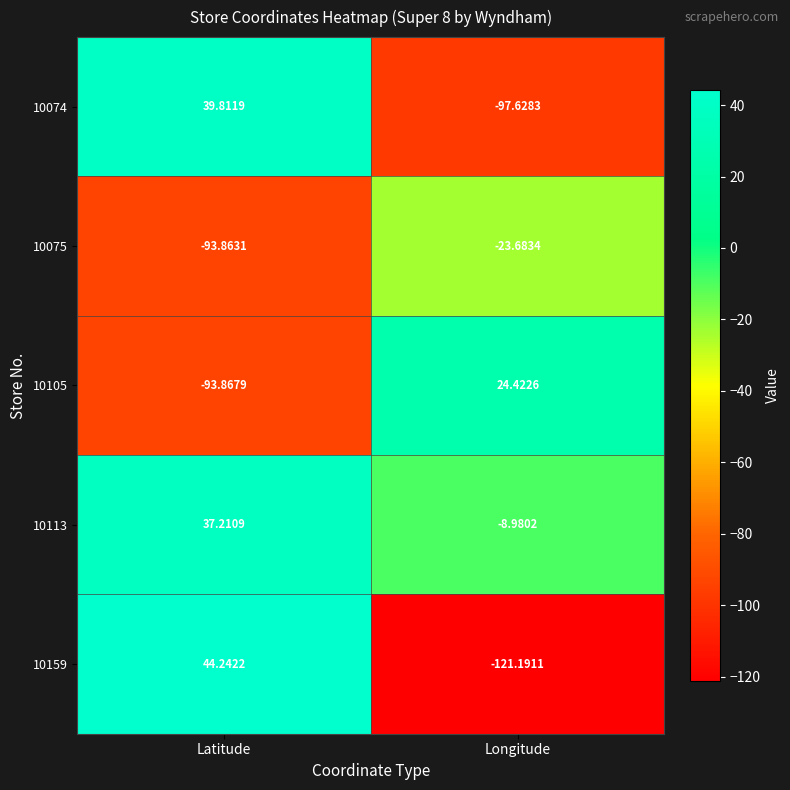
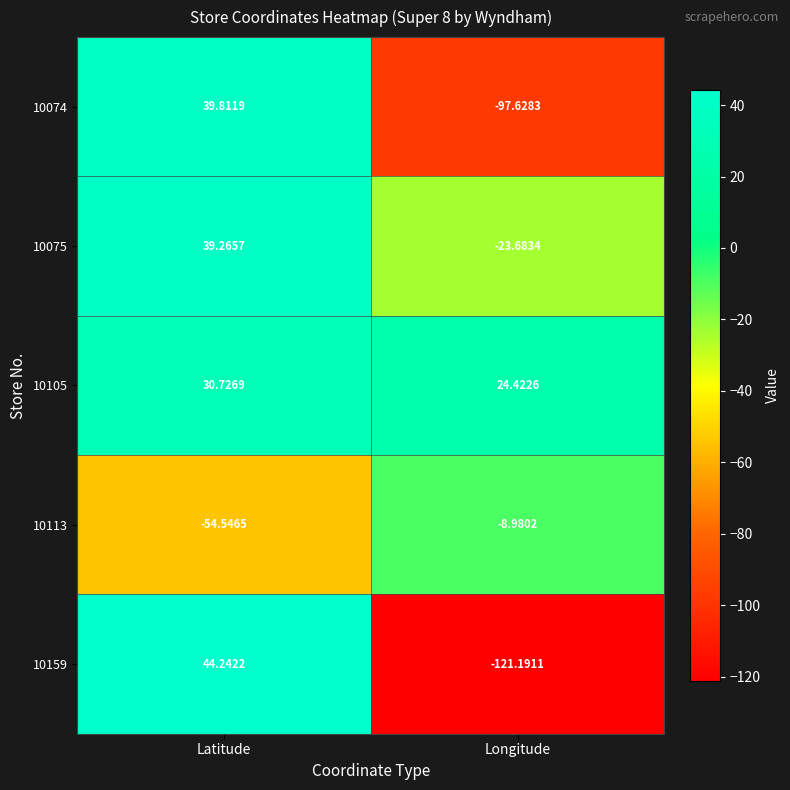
10075, Latitude: -93.8631 -> 39.2657
10105, Latitude: -93.8679 -> 30.7269
10113, Latitude: 37.2109 -> -54.5465
